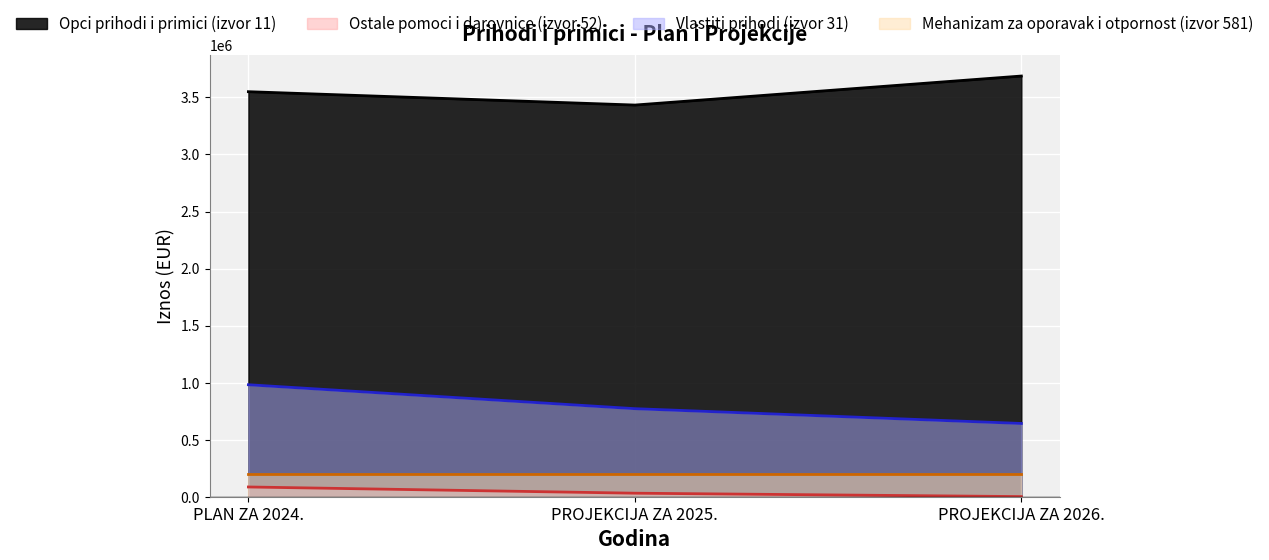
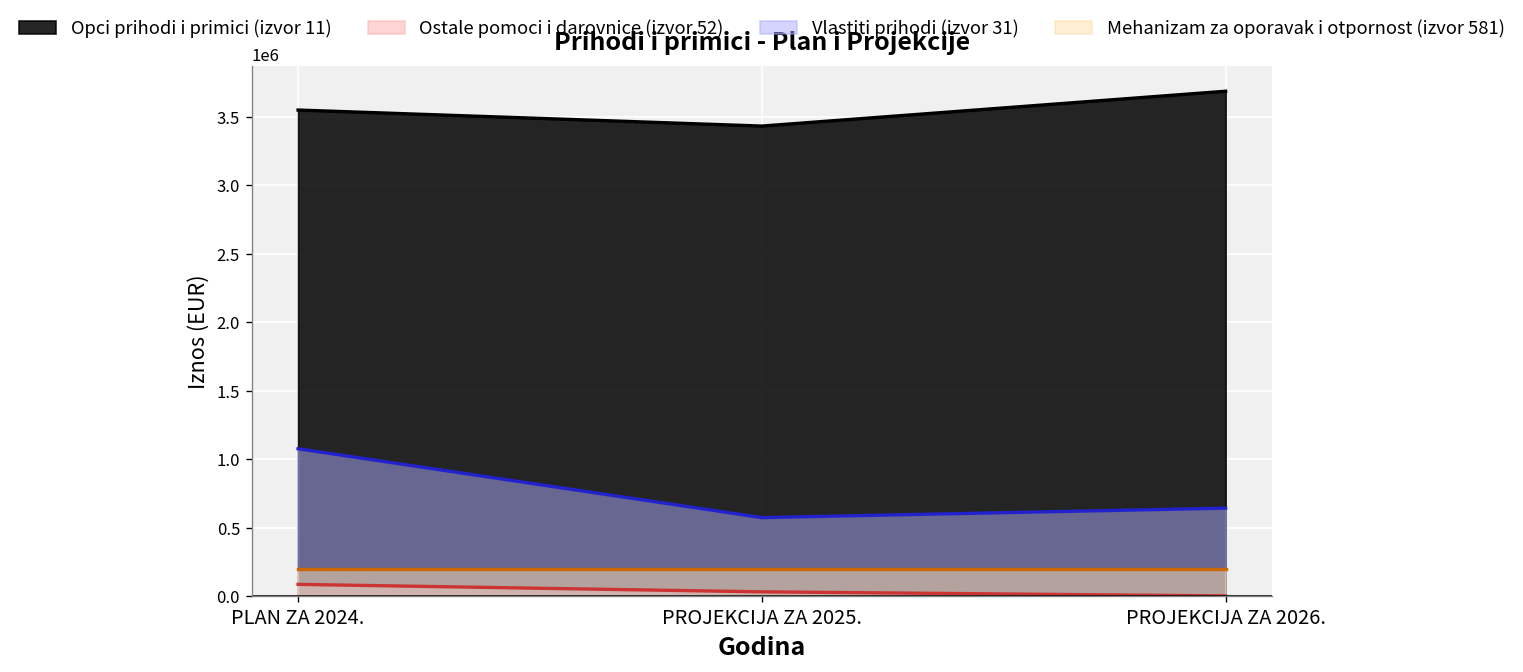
Vlastiti prihodi (izvor 31), PLAN ZA 2024.: 980000 -> 1080000
Vlastiti prihodi (izvor 31), PROJEKCIJA ZA 2025.: 770000 -> 570000
